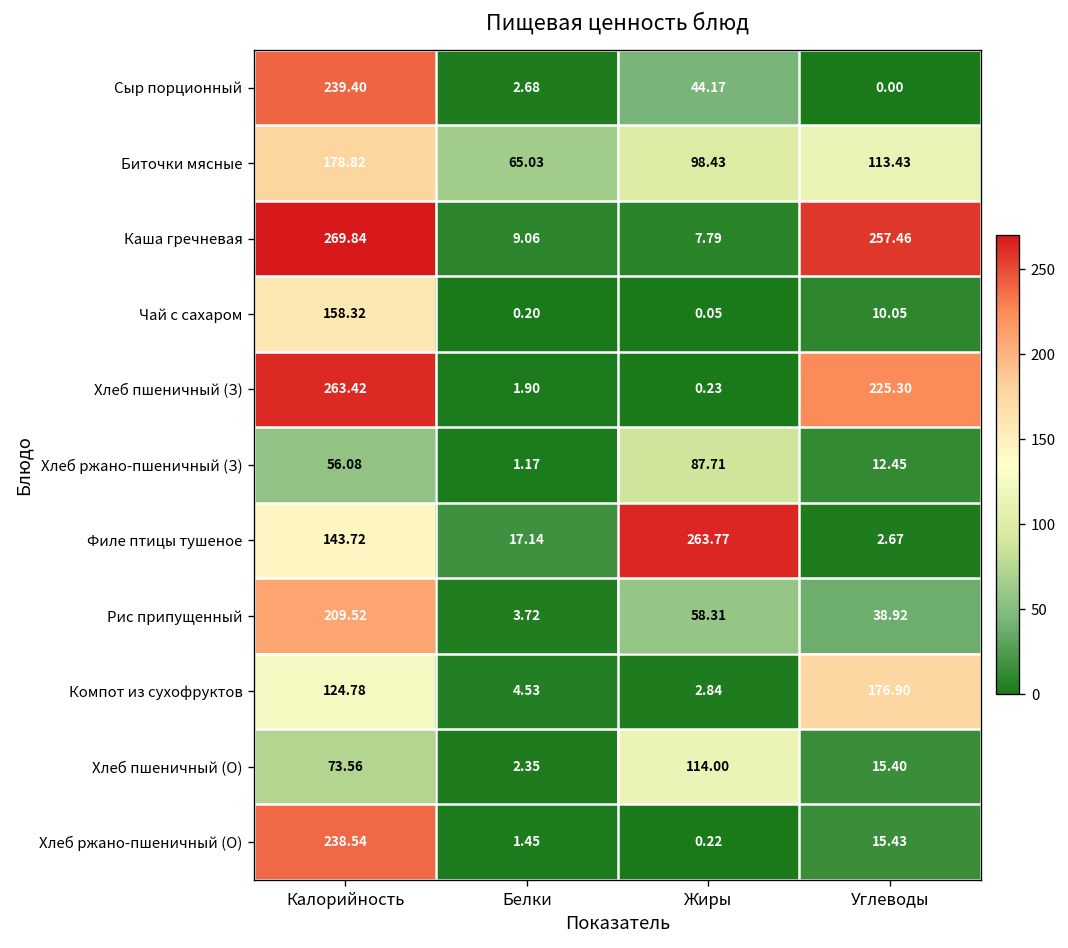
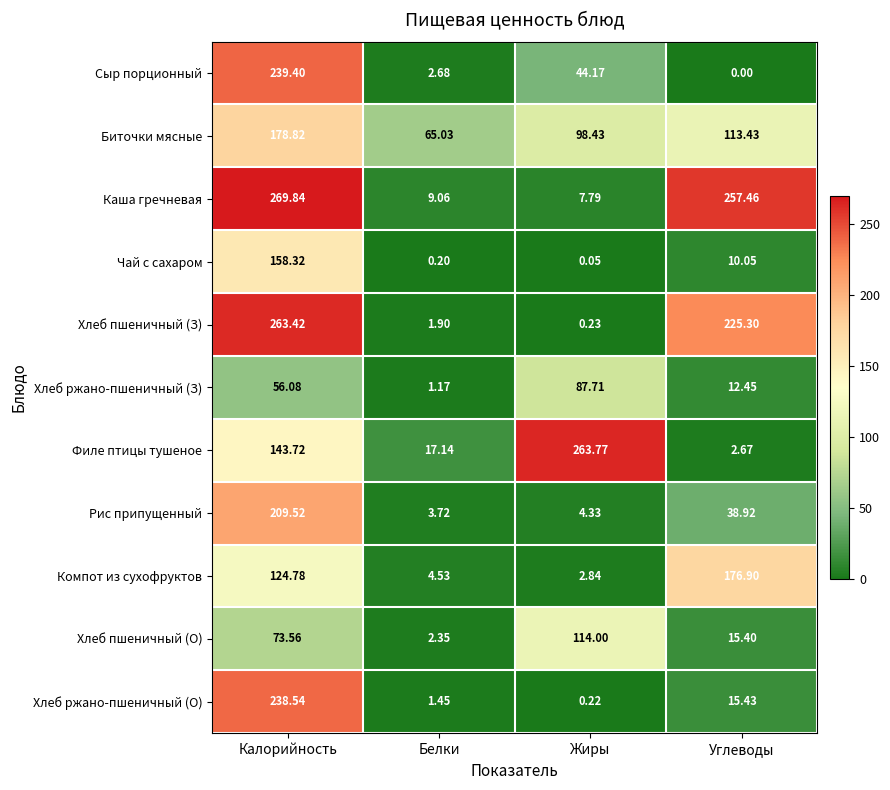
Рис припущенный, Жиры: 58.31 -> 4.33
